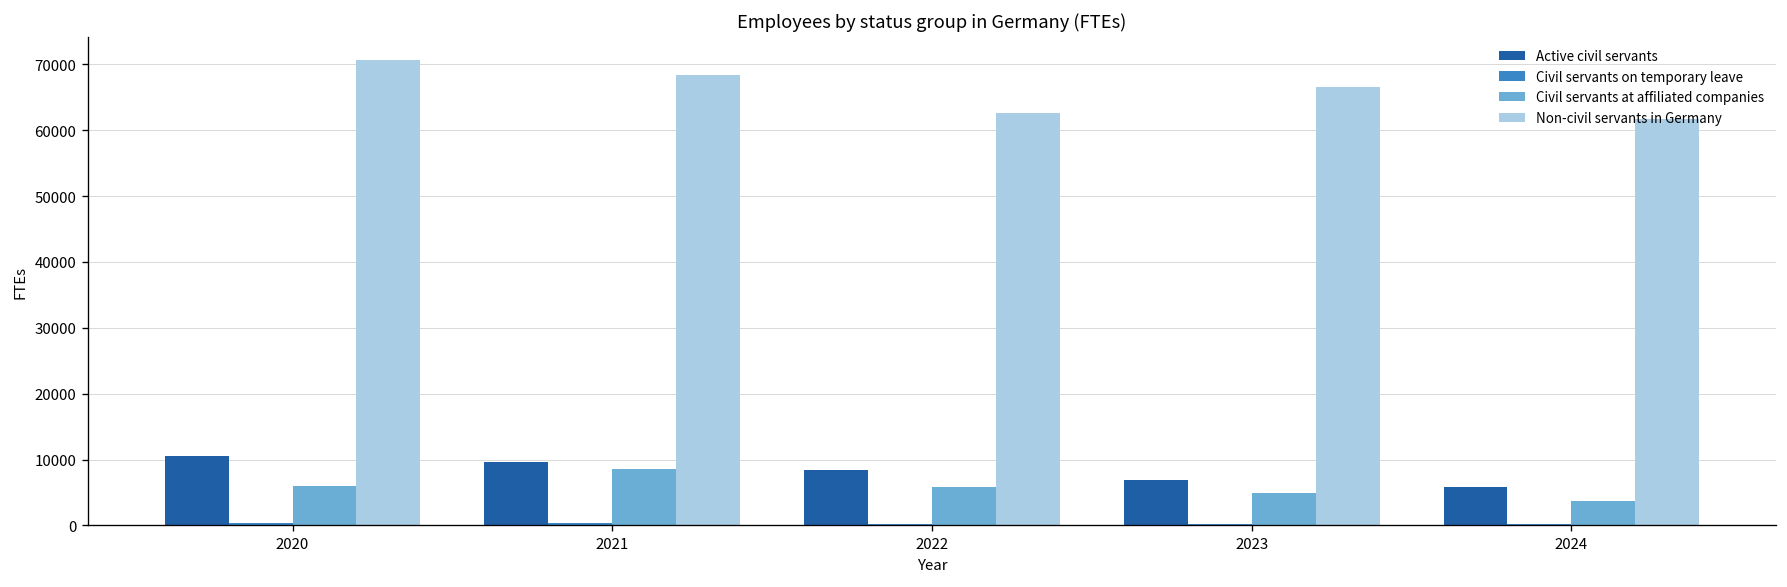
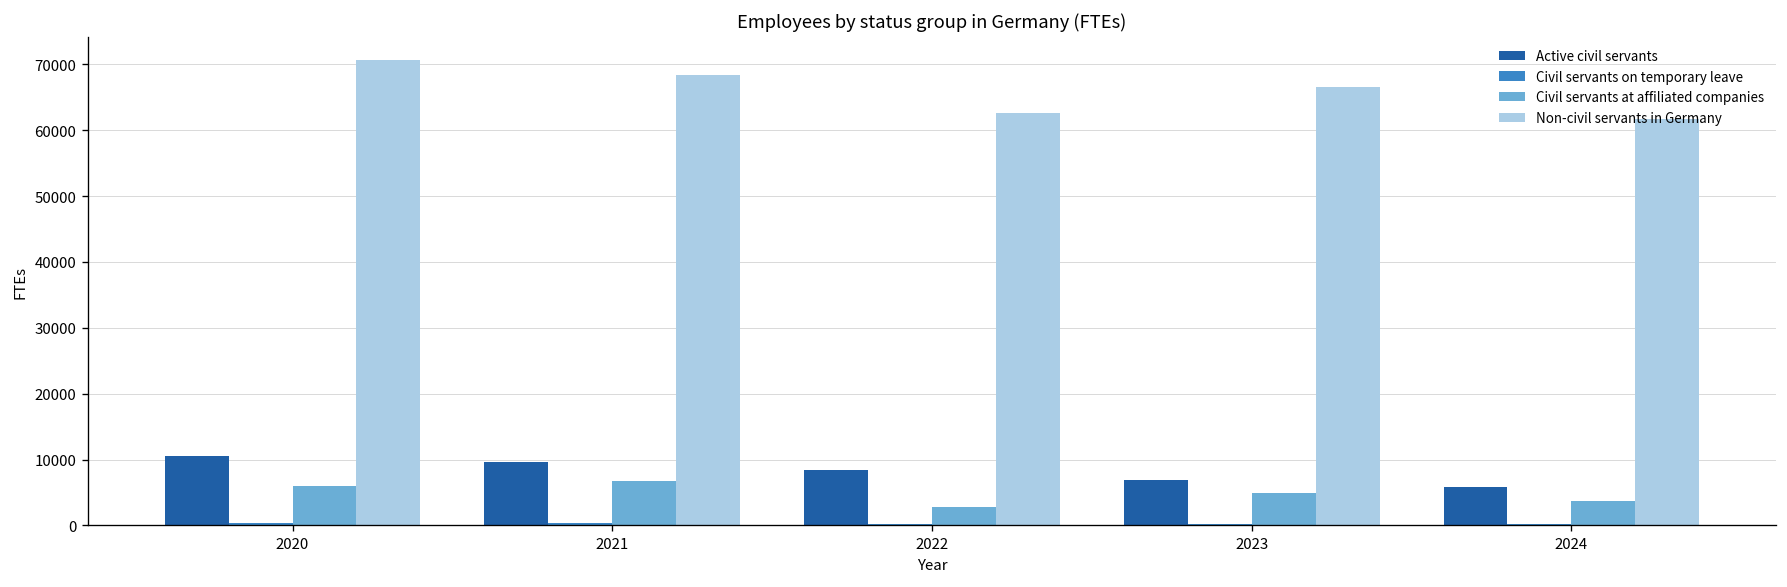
Civil servants at affiliated companies, 2021: 9000 -> 7000
Civil servants at affiliated companies, 2022: 6000 -> 3000
